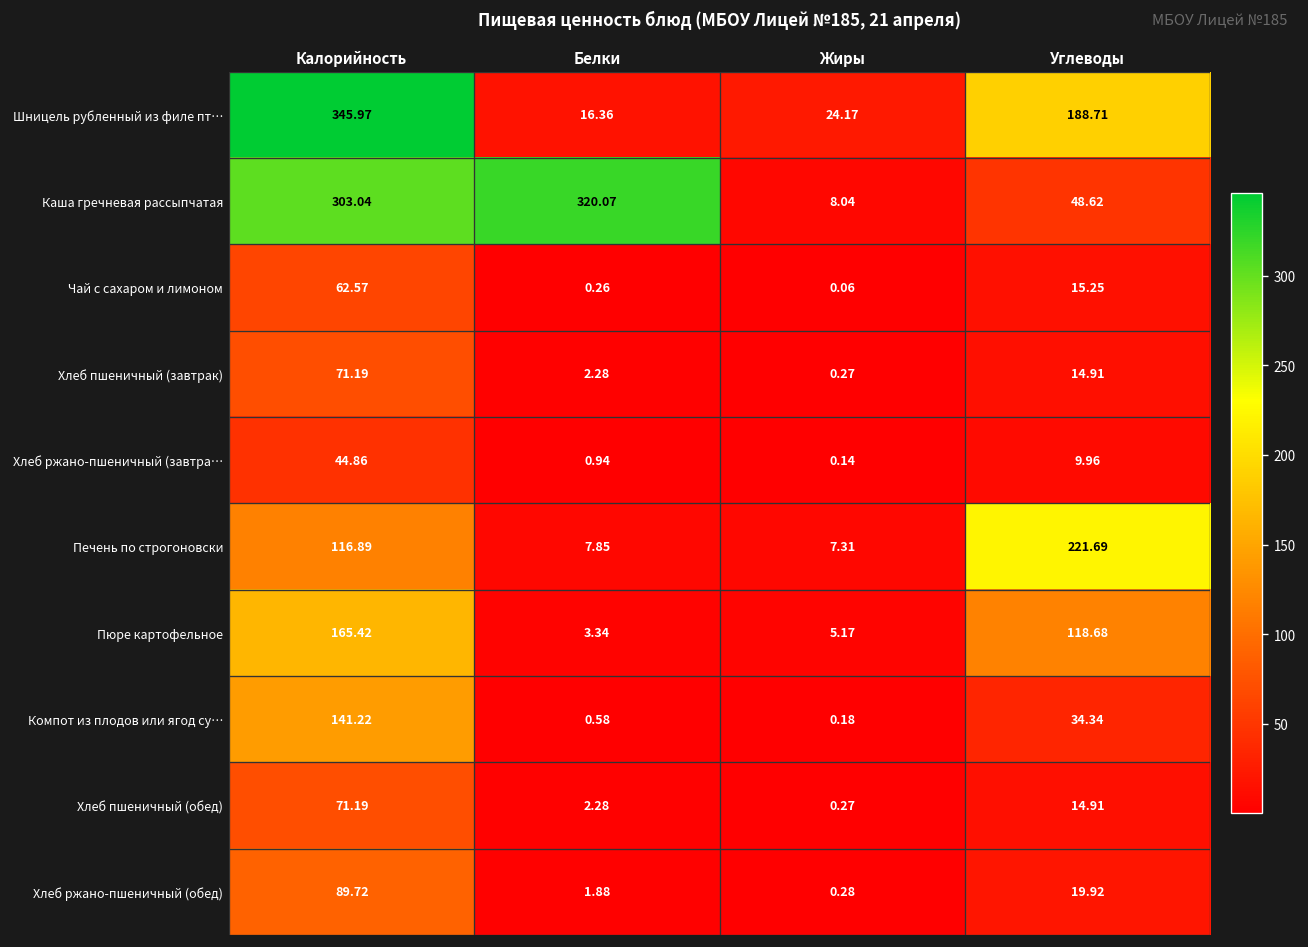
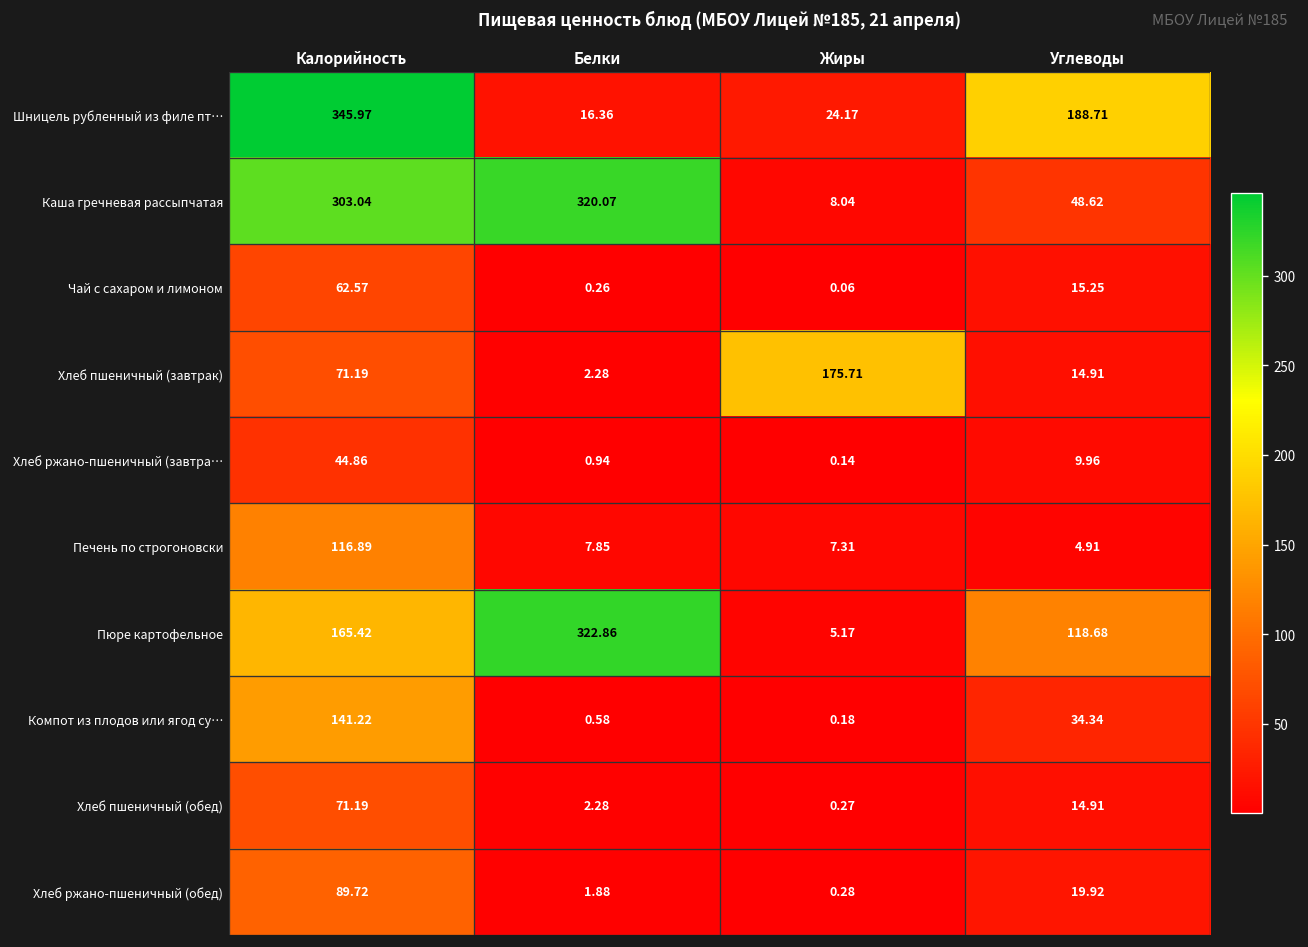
Хлеб пшеничный (завтрак), Жиры: 0.27 -> 175.71
Печень по строгоновски, Углеводы: 221.69 -> 4.91
Пюре картофельное, Белки: 3.34 -> 322.86
